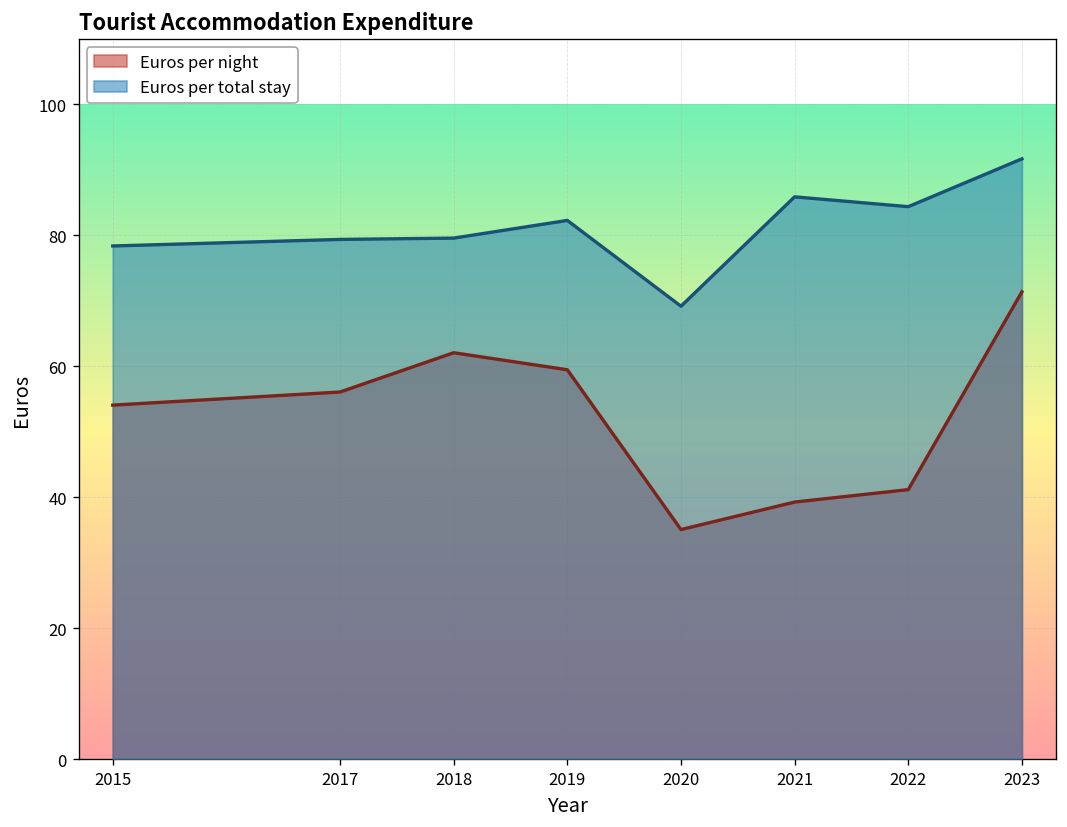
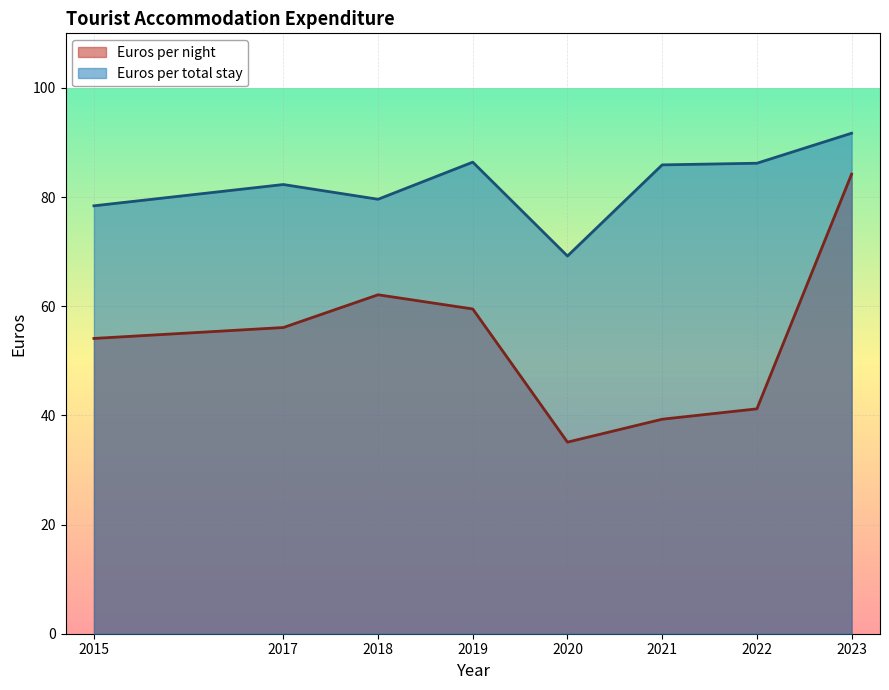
Euros per total stay, 2017: 79 -> 82
Euros per total stay, 2019: 82 -> 86
Euros per total stay, 2022: 84 -> 86
Euros per night, 2023: 71 -> 84
